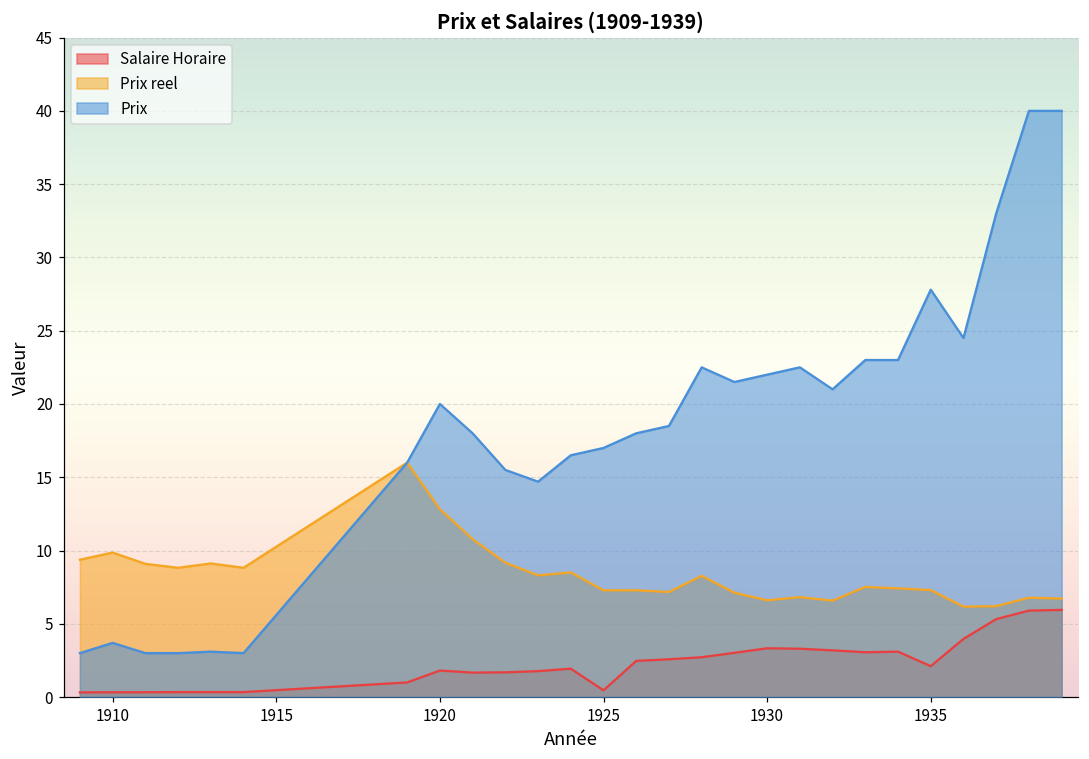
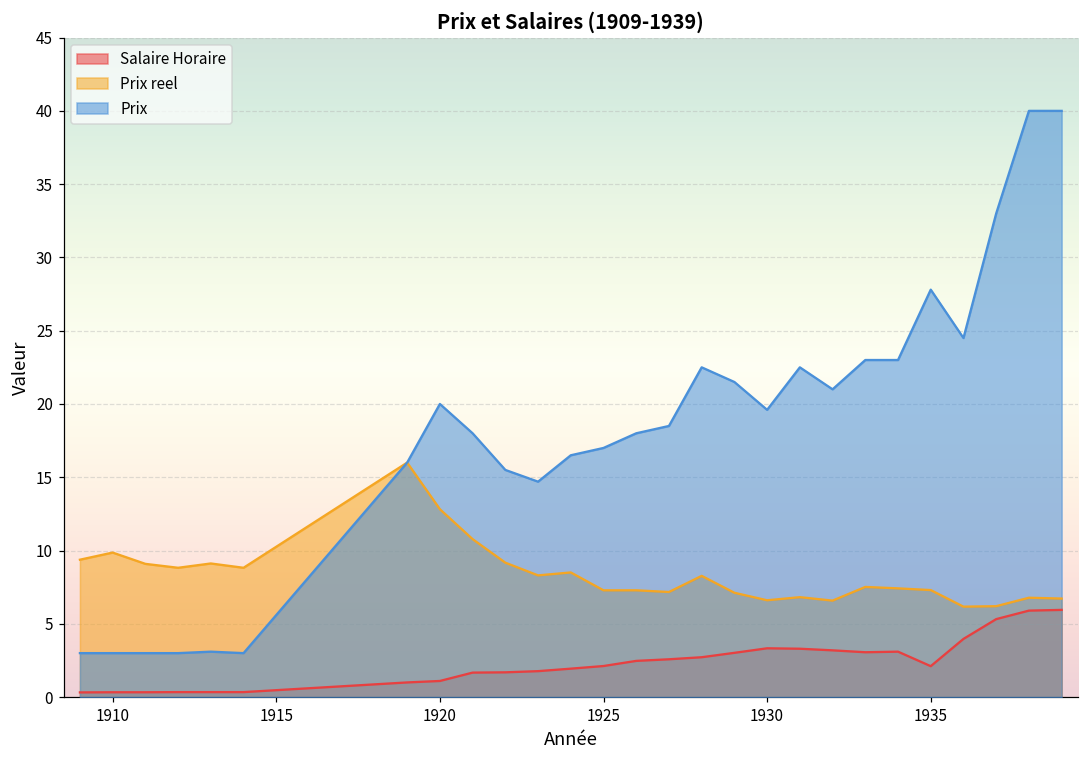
Prix, 1910: 3.7 -> 3.0
Salaire Horaire, 1920: 1.8 -> 1.1
Salaire Horaire, 1925: 0.5 -> 2.1
Prix, 1930: 22.0 -> 19.6
